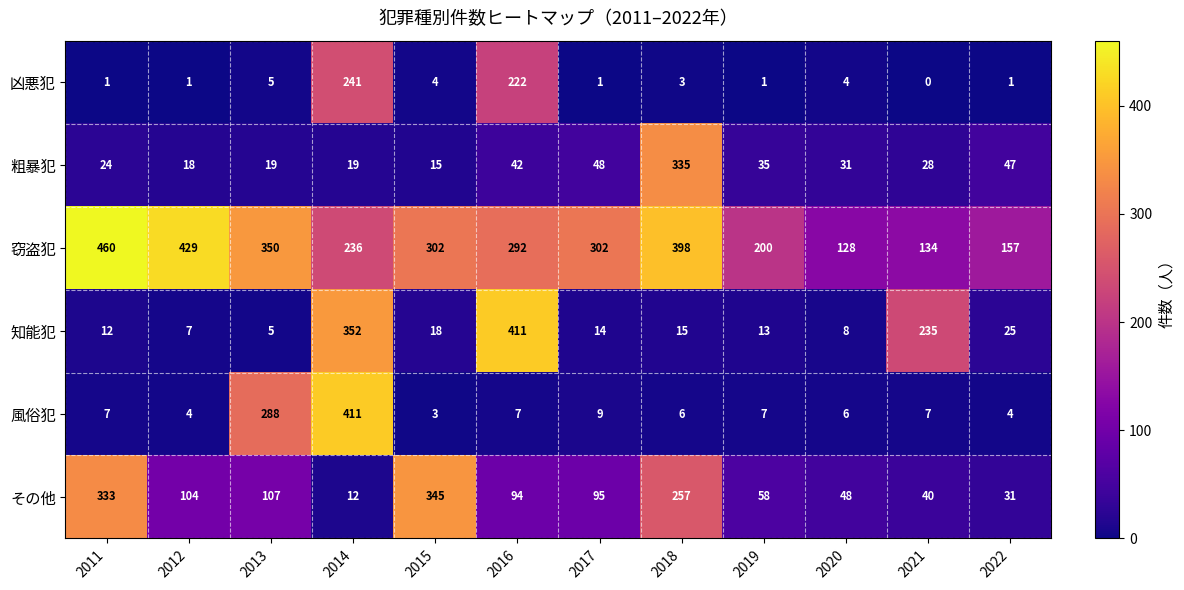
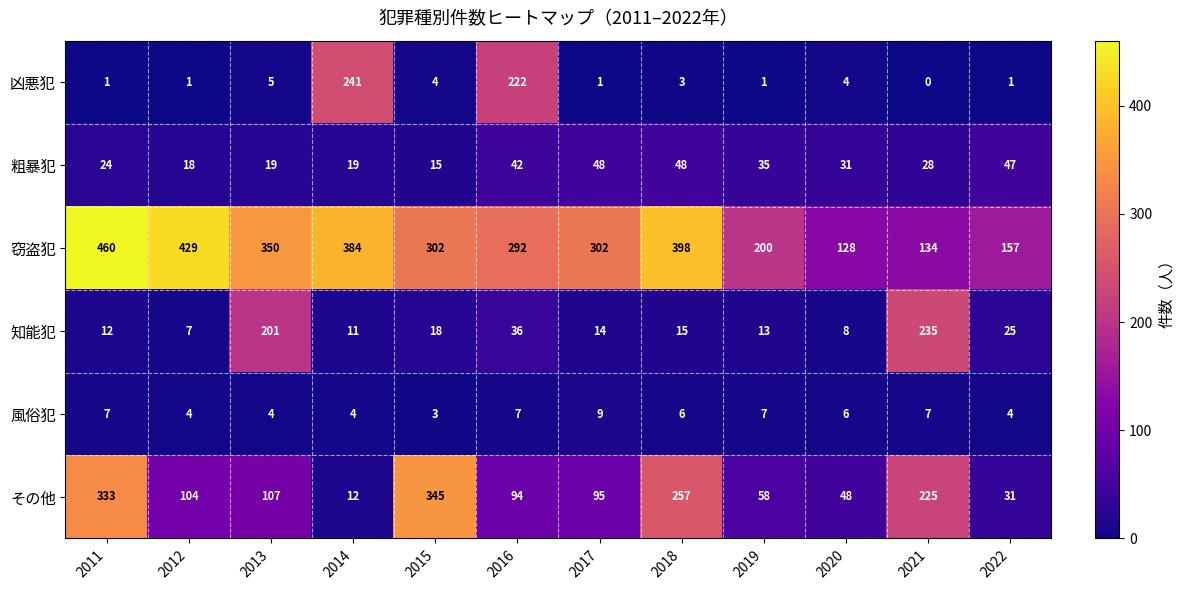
粗暴犯, 2018: 335 -> 48
窃盗犯, 2014: 236 -> 384
知能犯, 2013: 5 -> 201
知能犯, 2014: 352 -> 11
知能犯, 2016: 411 -> 36
風俗犯, 2013: 288 -> 4
風俗犯, 2014: 411 -> 4
その他, 2021: 40 -> 225
